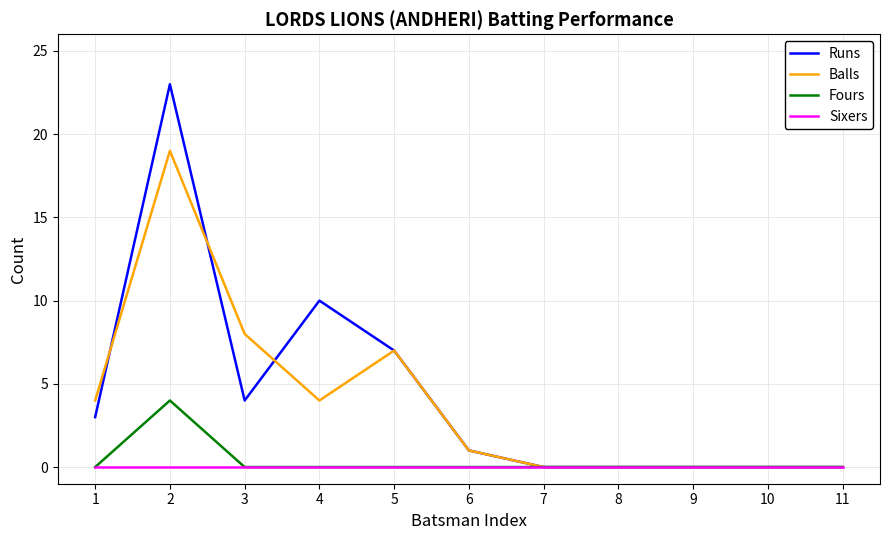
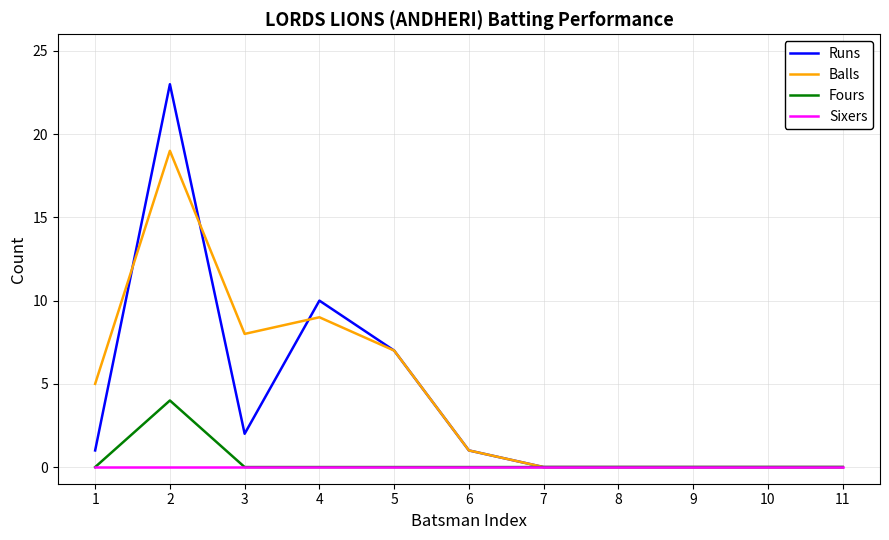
Runs, 1: 3 -> 1
Balls, 1: 4 -> 5
Runs, 3: 4 -> 2
Balls, 4: 4 -> 9
